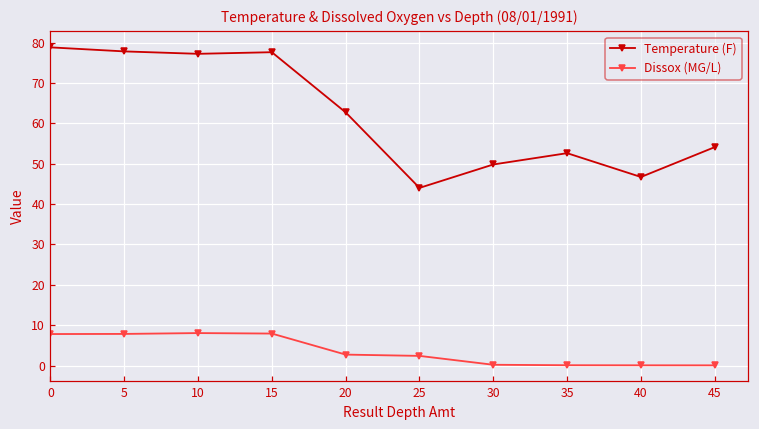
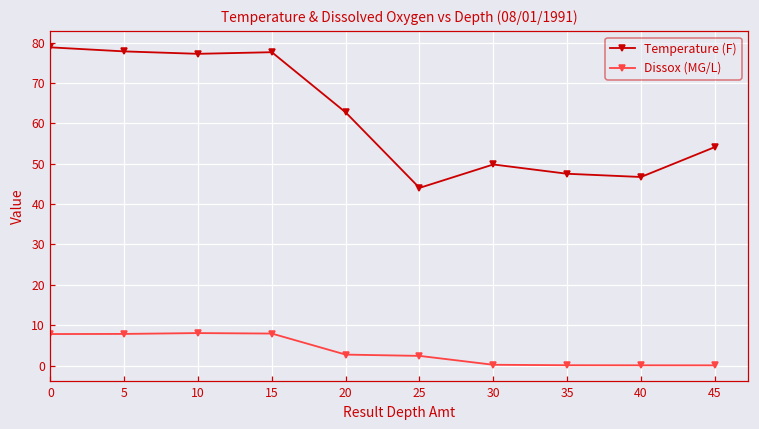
Temperature (F), 35: 53 -> 48
